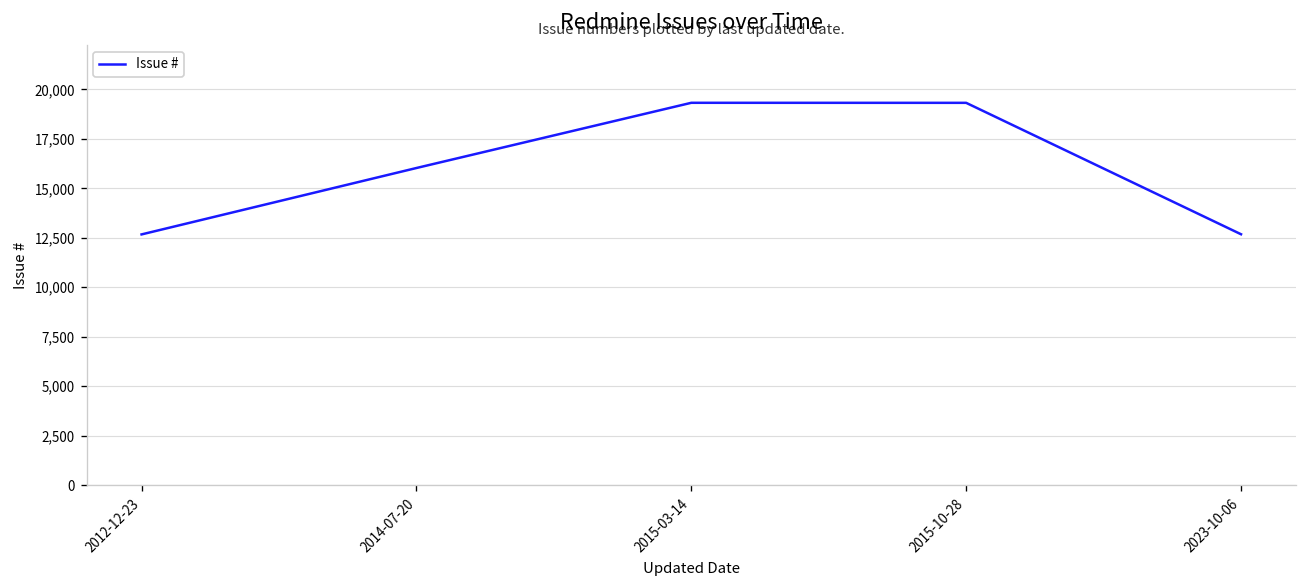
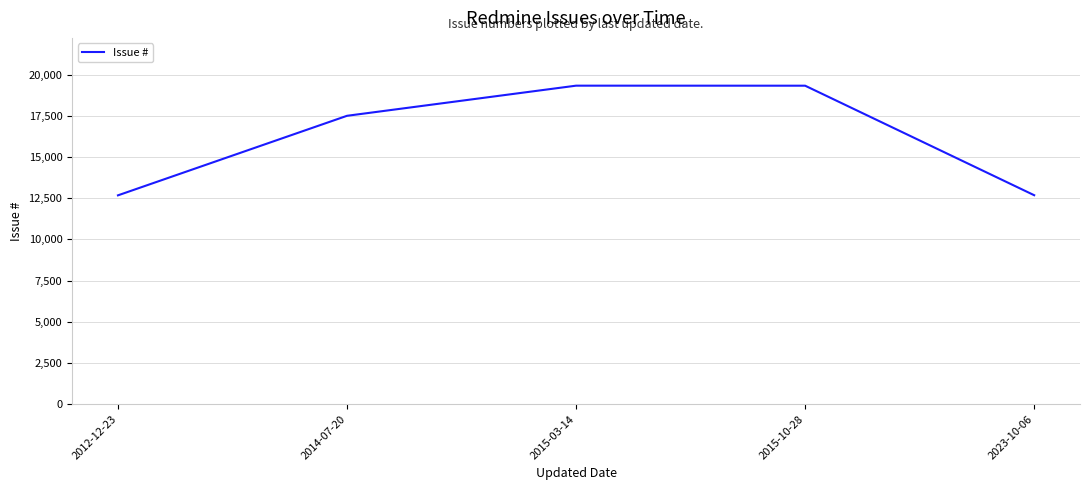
2014-07-20: 16,000 -> 17,500
